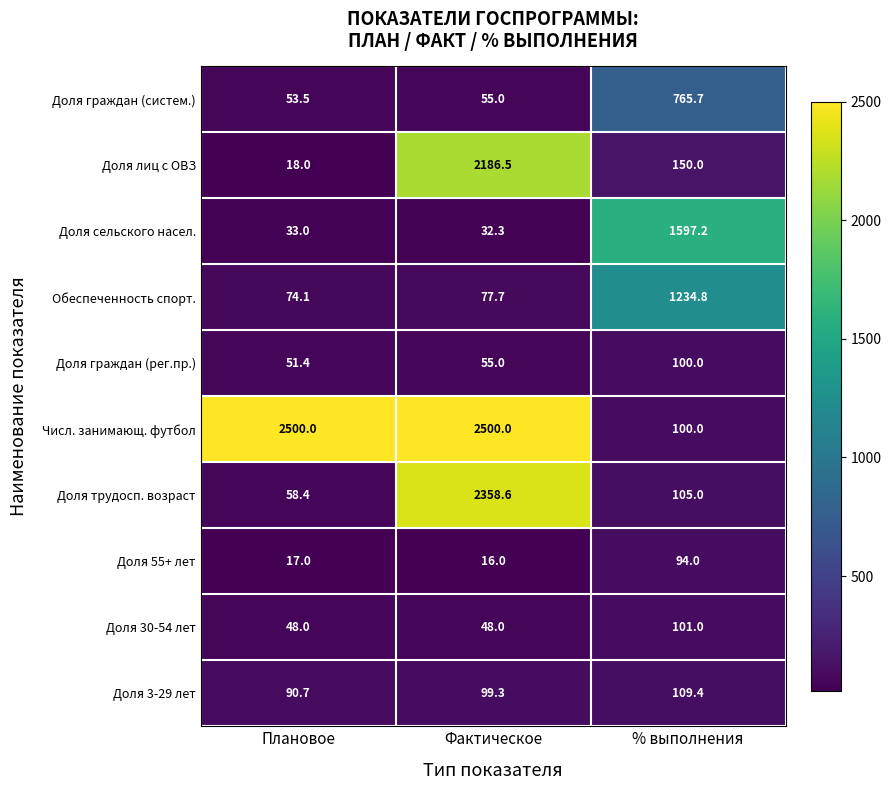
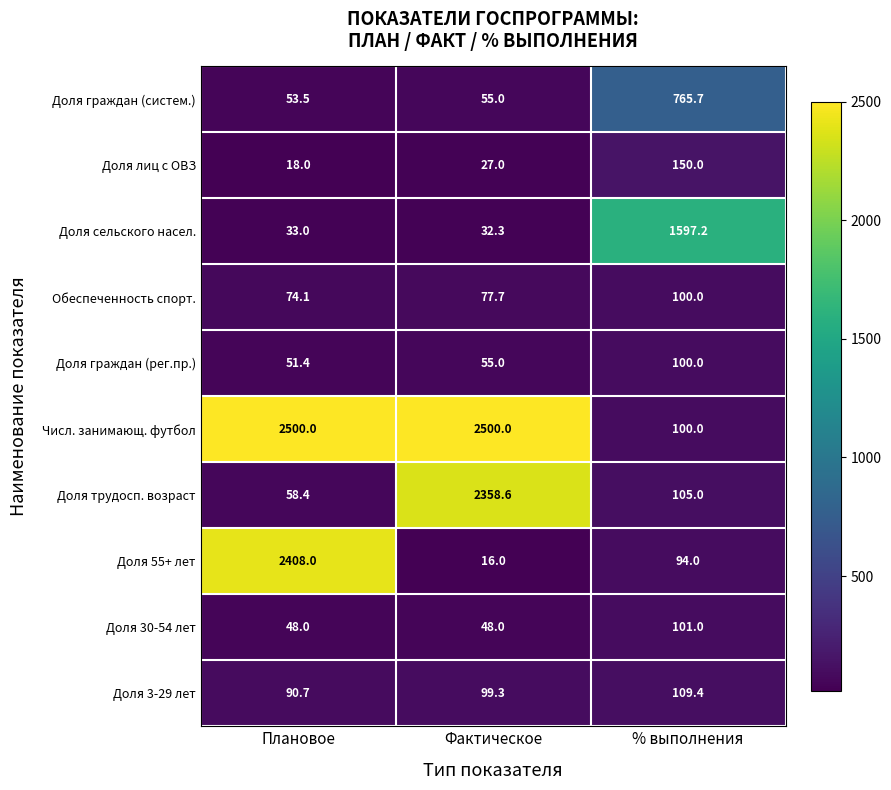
Доля лиц с ОВЗ, Фактическое: 2186.5 -> 27.0
Обеспеченность спорт., % выполнения: 1234.8 -> 100.0
Доля 55+ лет, Плановое: 17.0 -> 2408.0
